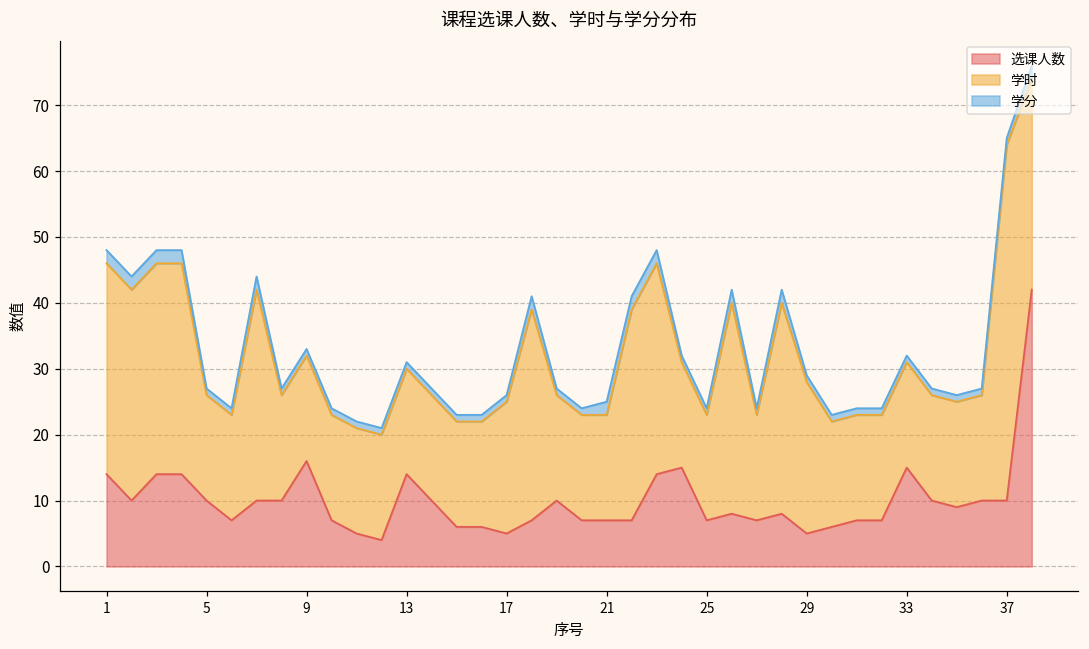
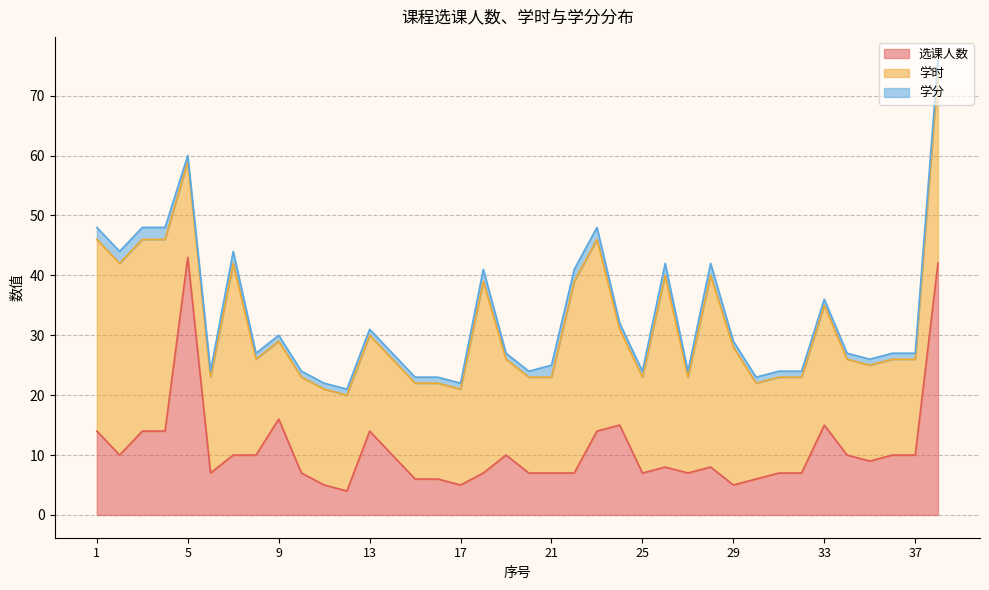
选课人数, 5: 10 -> 43
学时, 9: 16 -> 13
学时, 17: 20 -> 16
学时, 33: 16 -> 20
学时, 37: 54 -> 16
